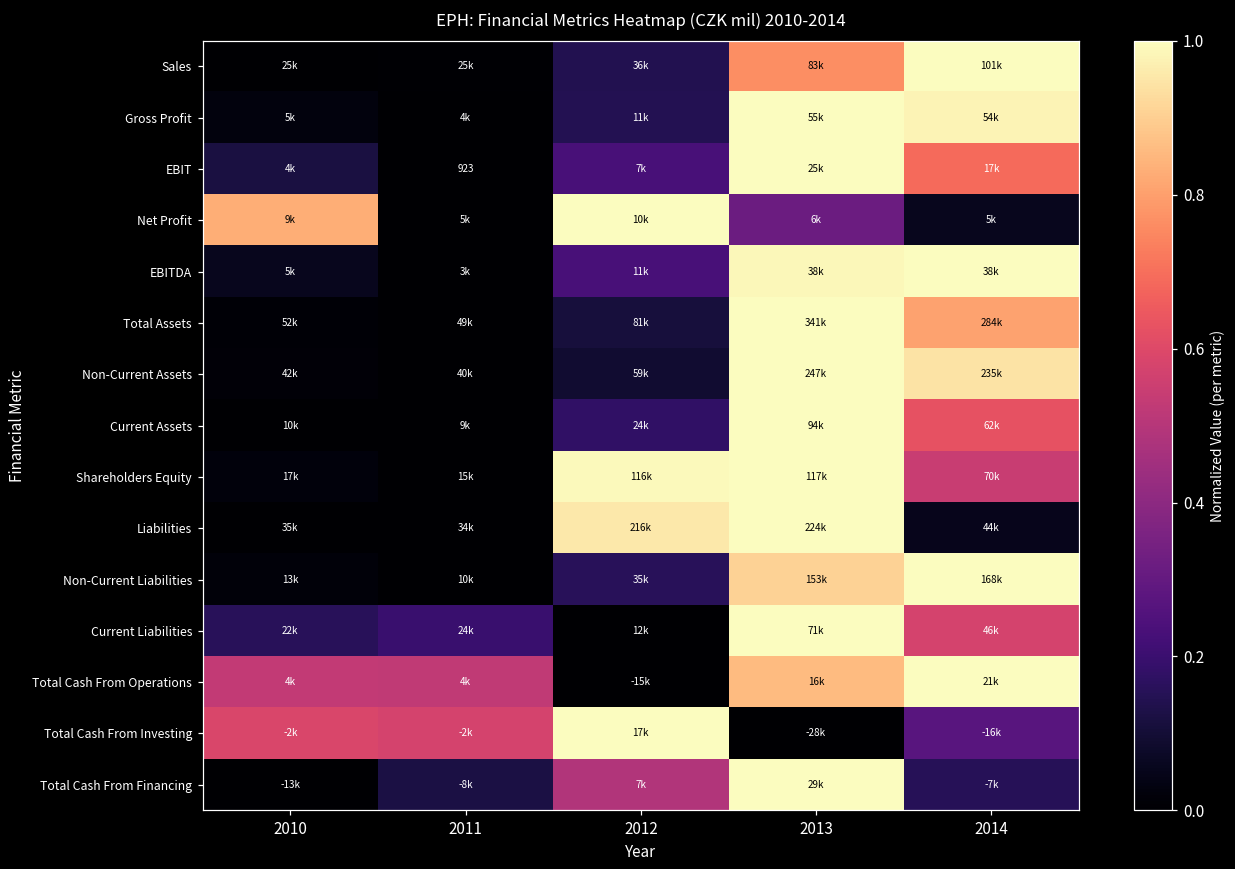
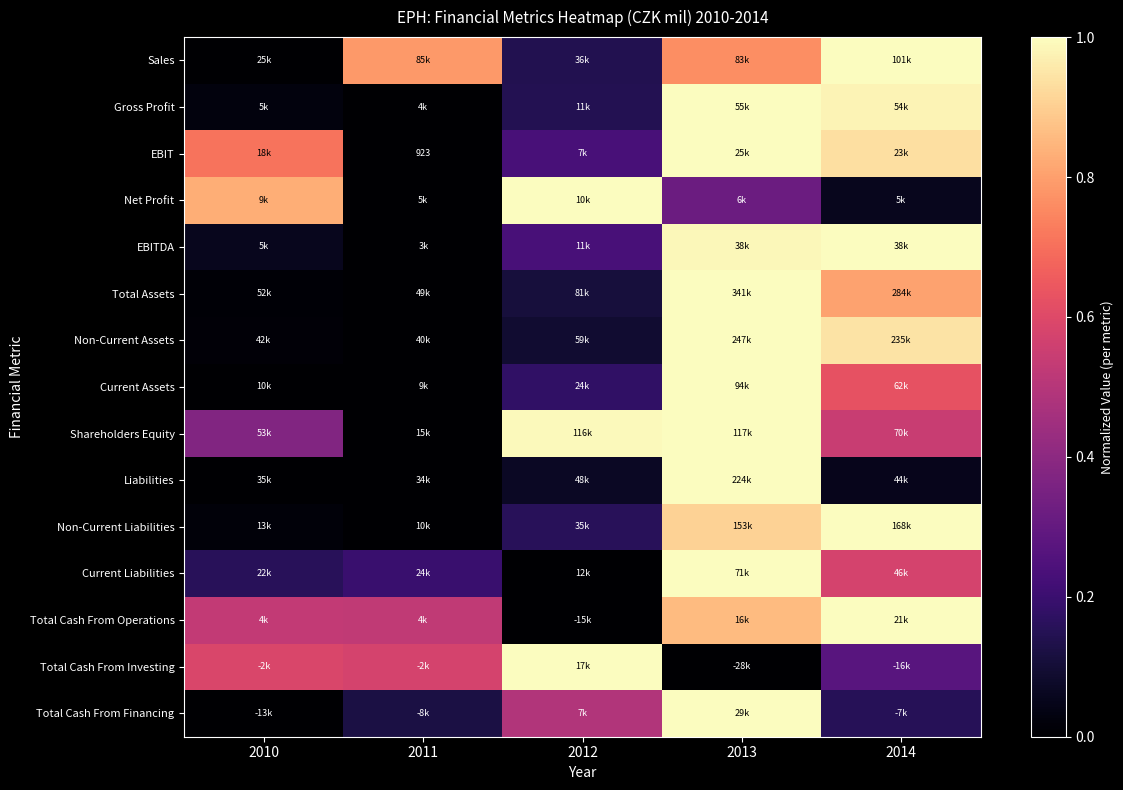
Sales, 2011: 25k -> 85k
EBIT, 2010: 4k -> 18k
EBIT, 2014: 17k -> 23k
Shareholders Equity, 2010: 17k -> 53k
Liabilities, 2012: 216k -> 48k
